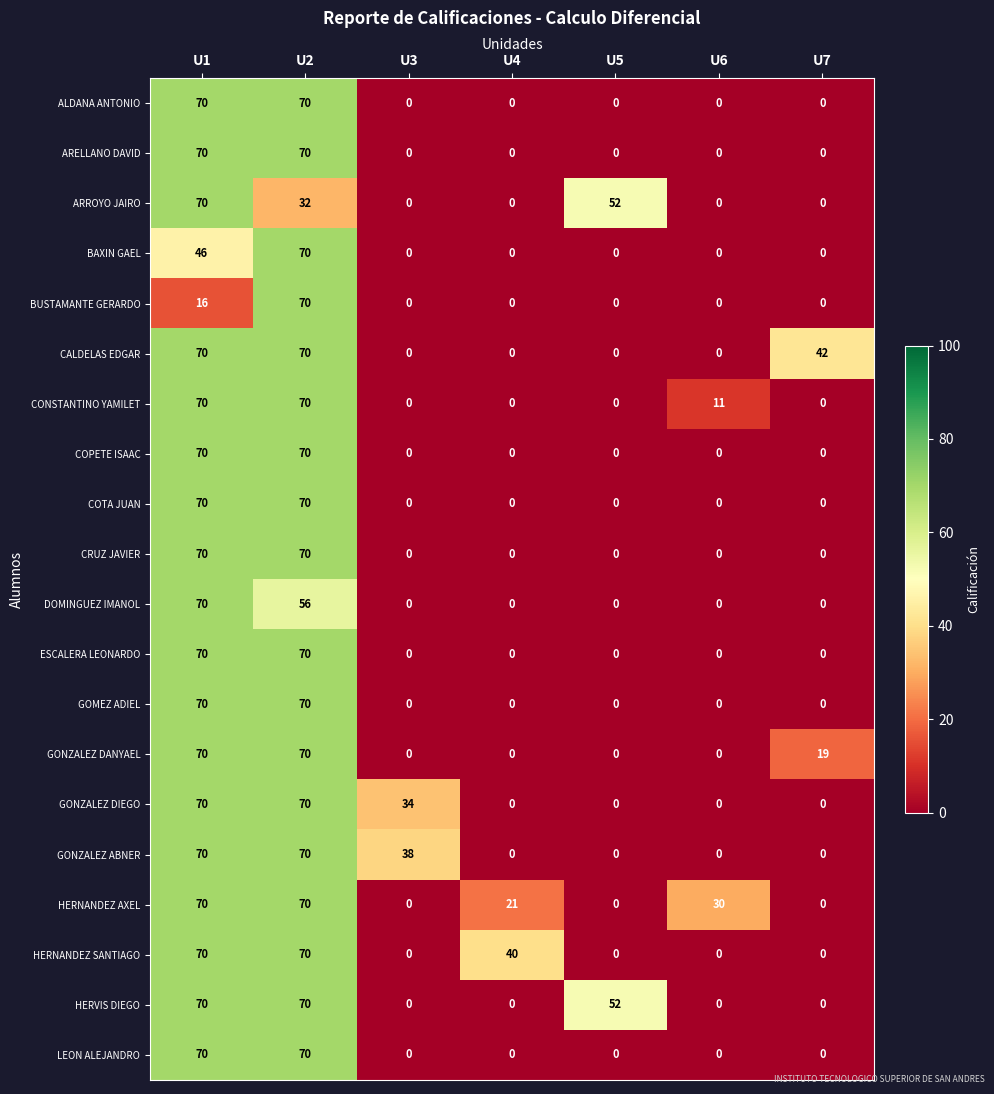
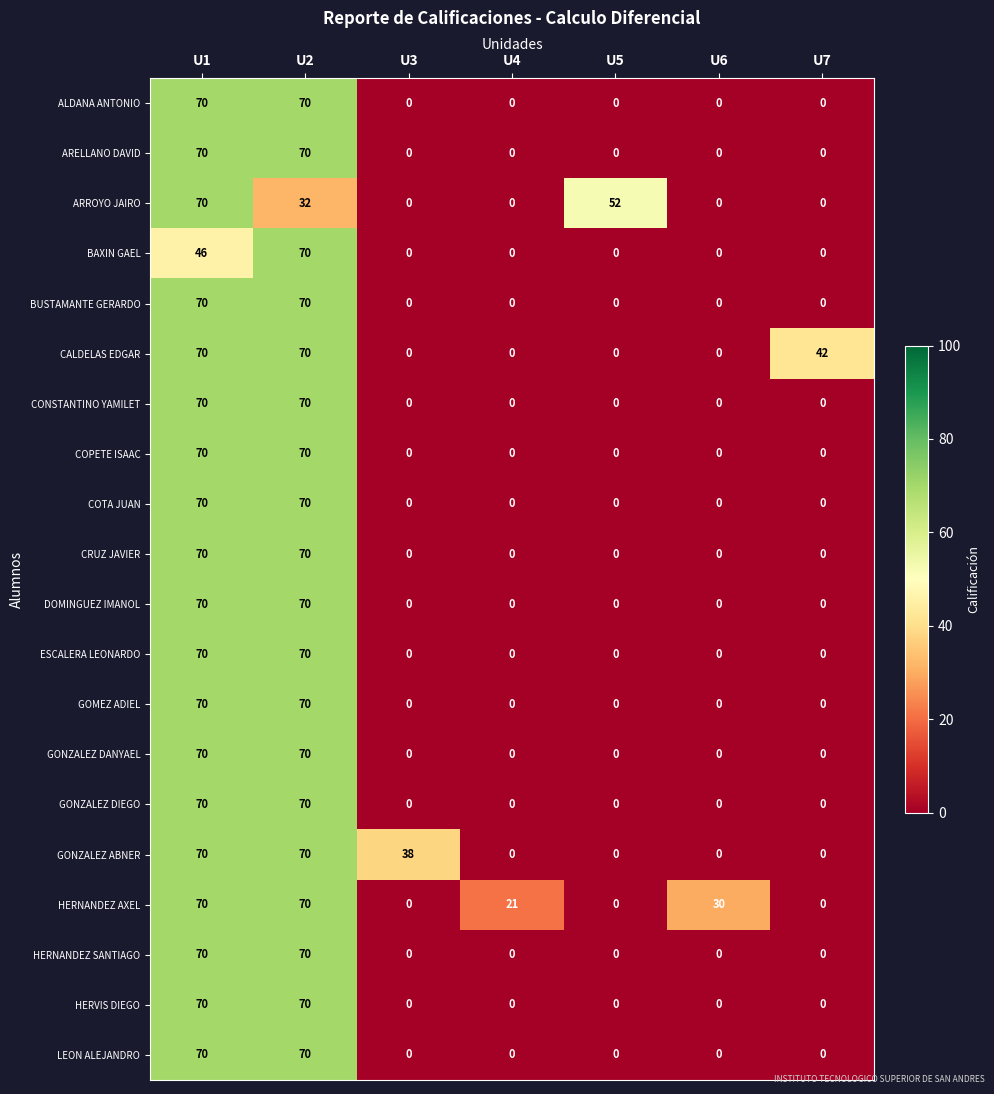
BUSTAMANTE GERARDO, U1: 16 -> 70
CONSTANTINO YAMILET, U6: 11 -> 0
DOMINGUEZ IMANOL, U2: 56 -> 70
GONZALEZ DANYAEL, U7: 19 -> 0
GONZALEZ DIEGO, U3: 34 -> 0
HERNANDEZ SANTIAGO, U4: 40 -> 0
HERVIS DIEGO, U5: 52 -> 0
